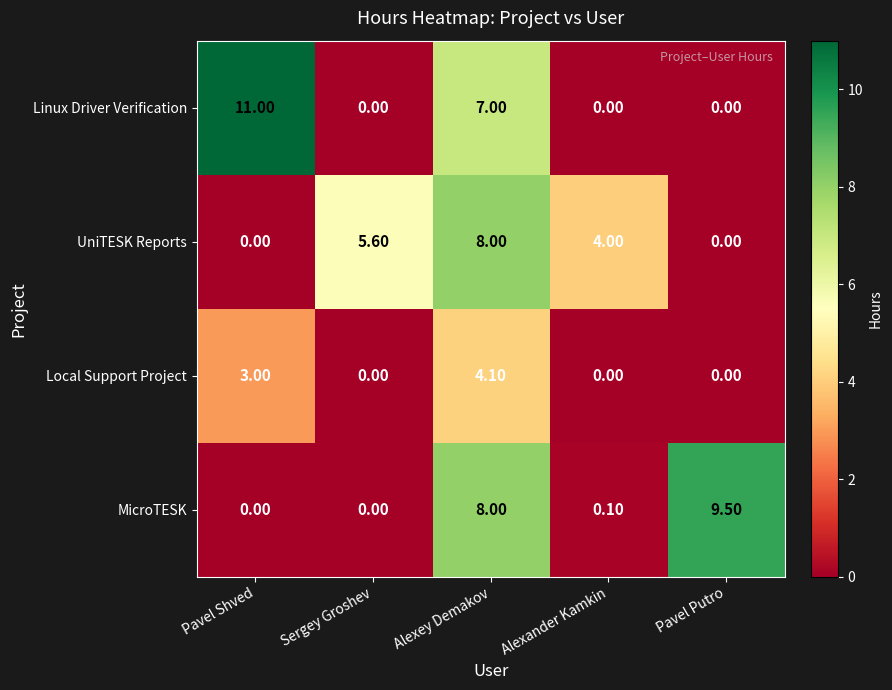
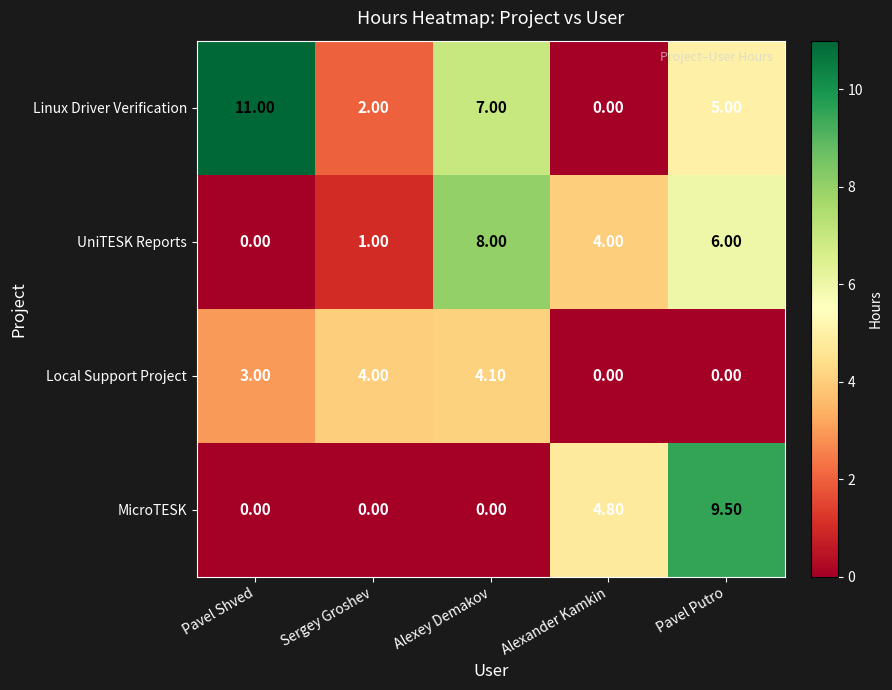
Linux Driver Verification, Sergey Groshev: 0.00 -> 2.00
Linux Driver Verification, Pavel Putro: 0.00 -> 5.00
UniTESK Reports, Sergey Groshev: 5.60 -> 1.00
UniTESK Reports, Pavel Putro: 0.00 -> 6.00
Local Support Project, Sergey Groshev: 0.00 -> 4.00
MicroTESK, Alexey Demakov: 8.00 -> 0.00
MicroTESK, Alexander Kamkin: 0.10 -> 4.80
